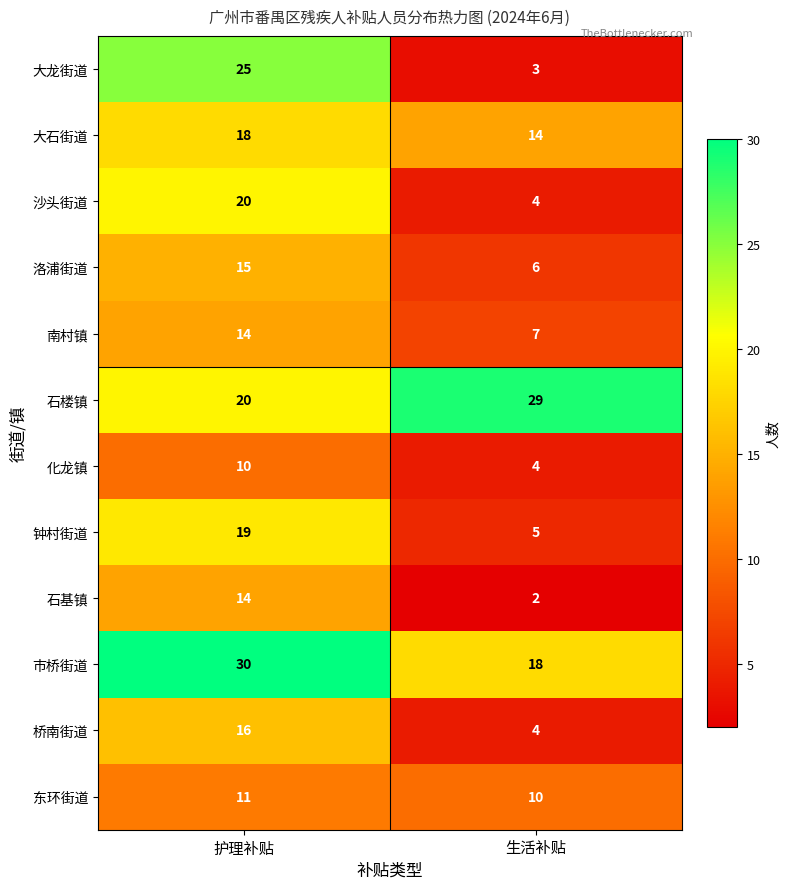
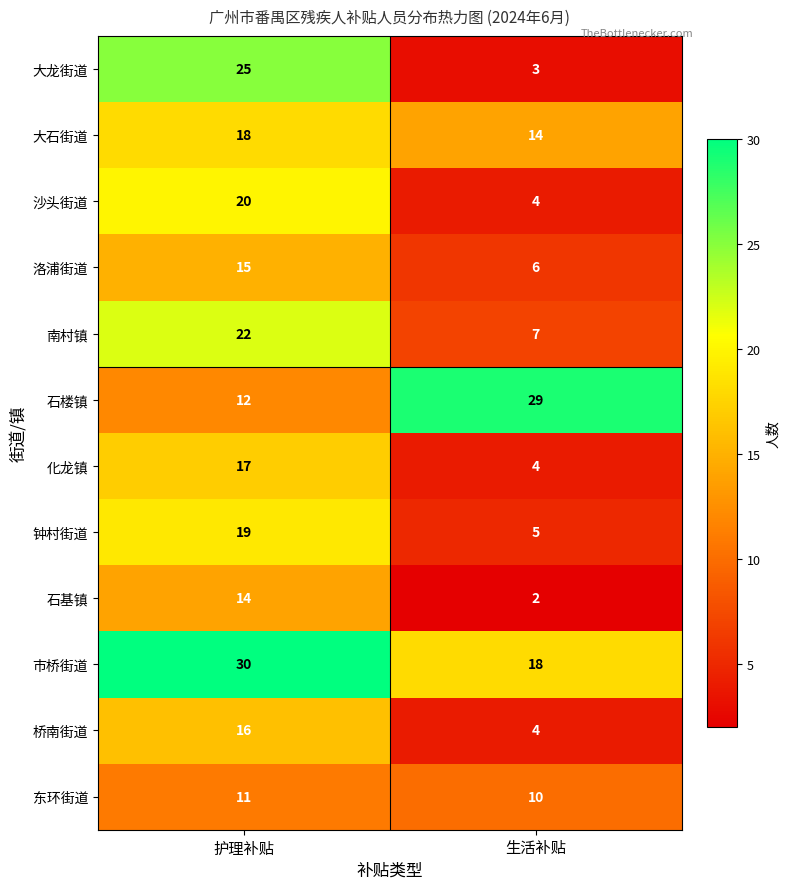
南村镇, 护理补贴: 14 -> 22
石楼镇, 护理补贴: 20 -> 12
化龙镇, 护理补贴: 10 -> 17
